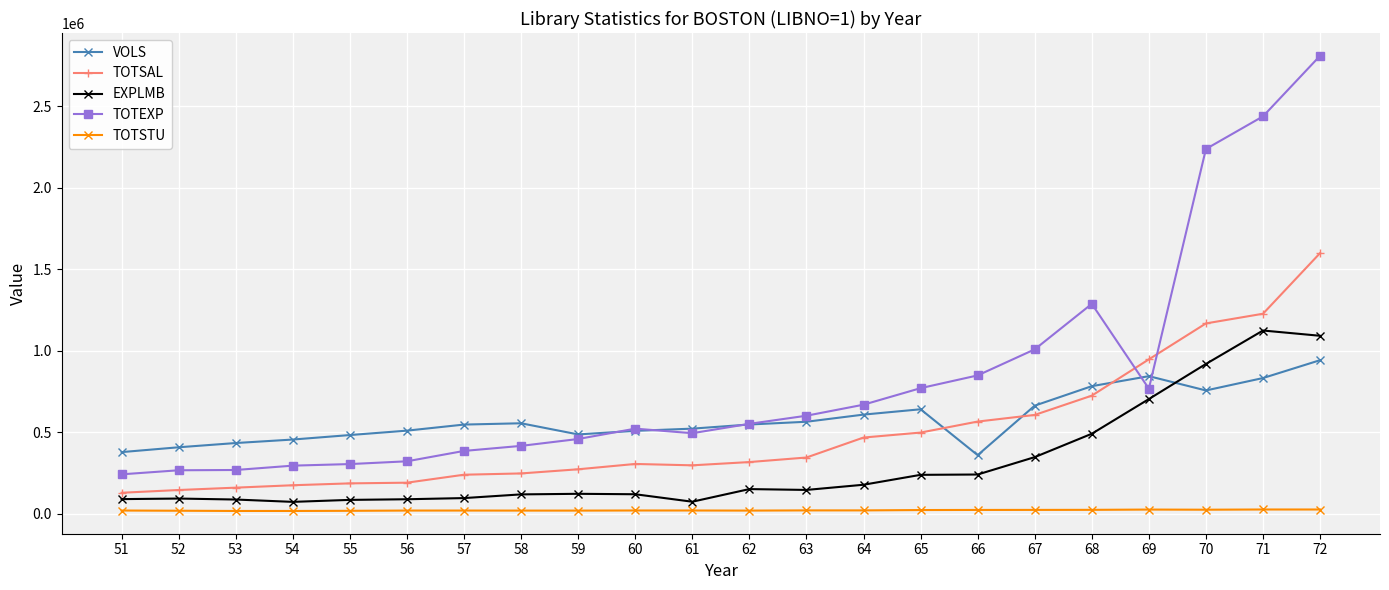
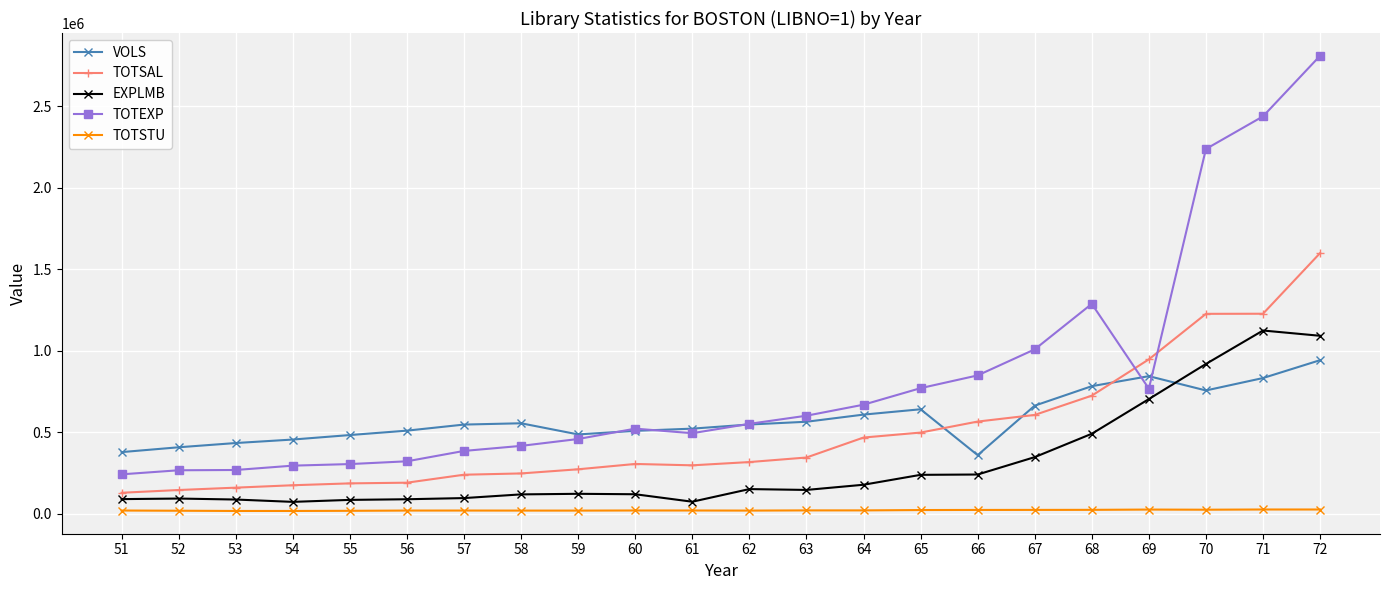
TOTSAL, 70: 1170000 -> 1230000
